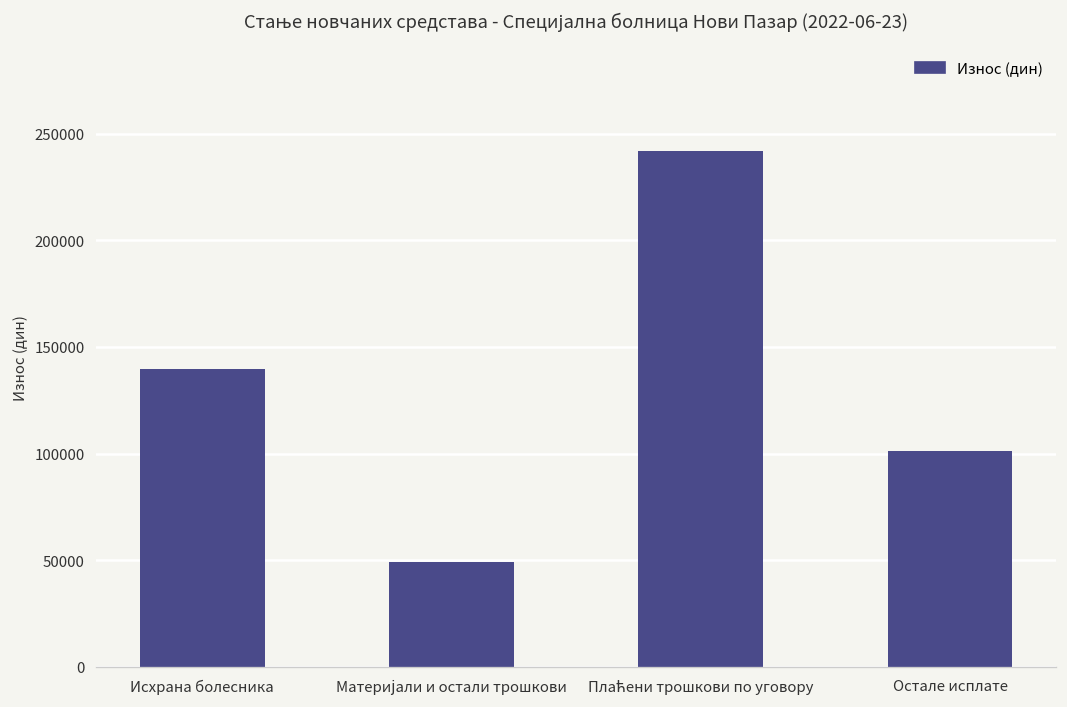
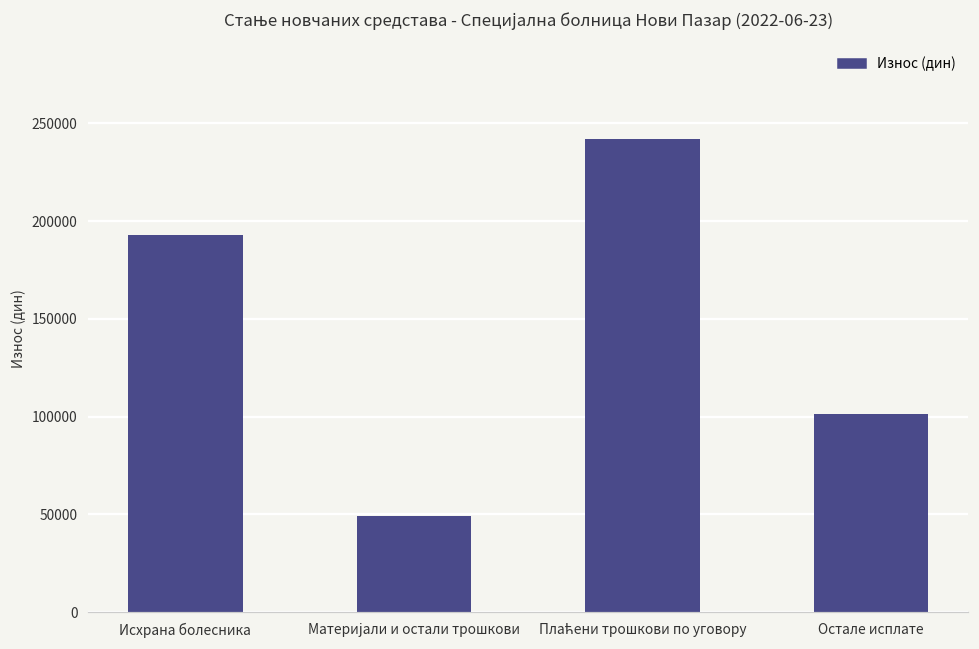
Исхрана болесника: 140000 -> 193000
